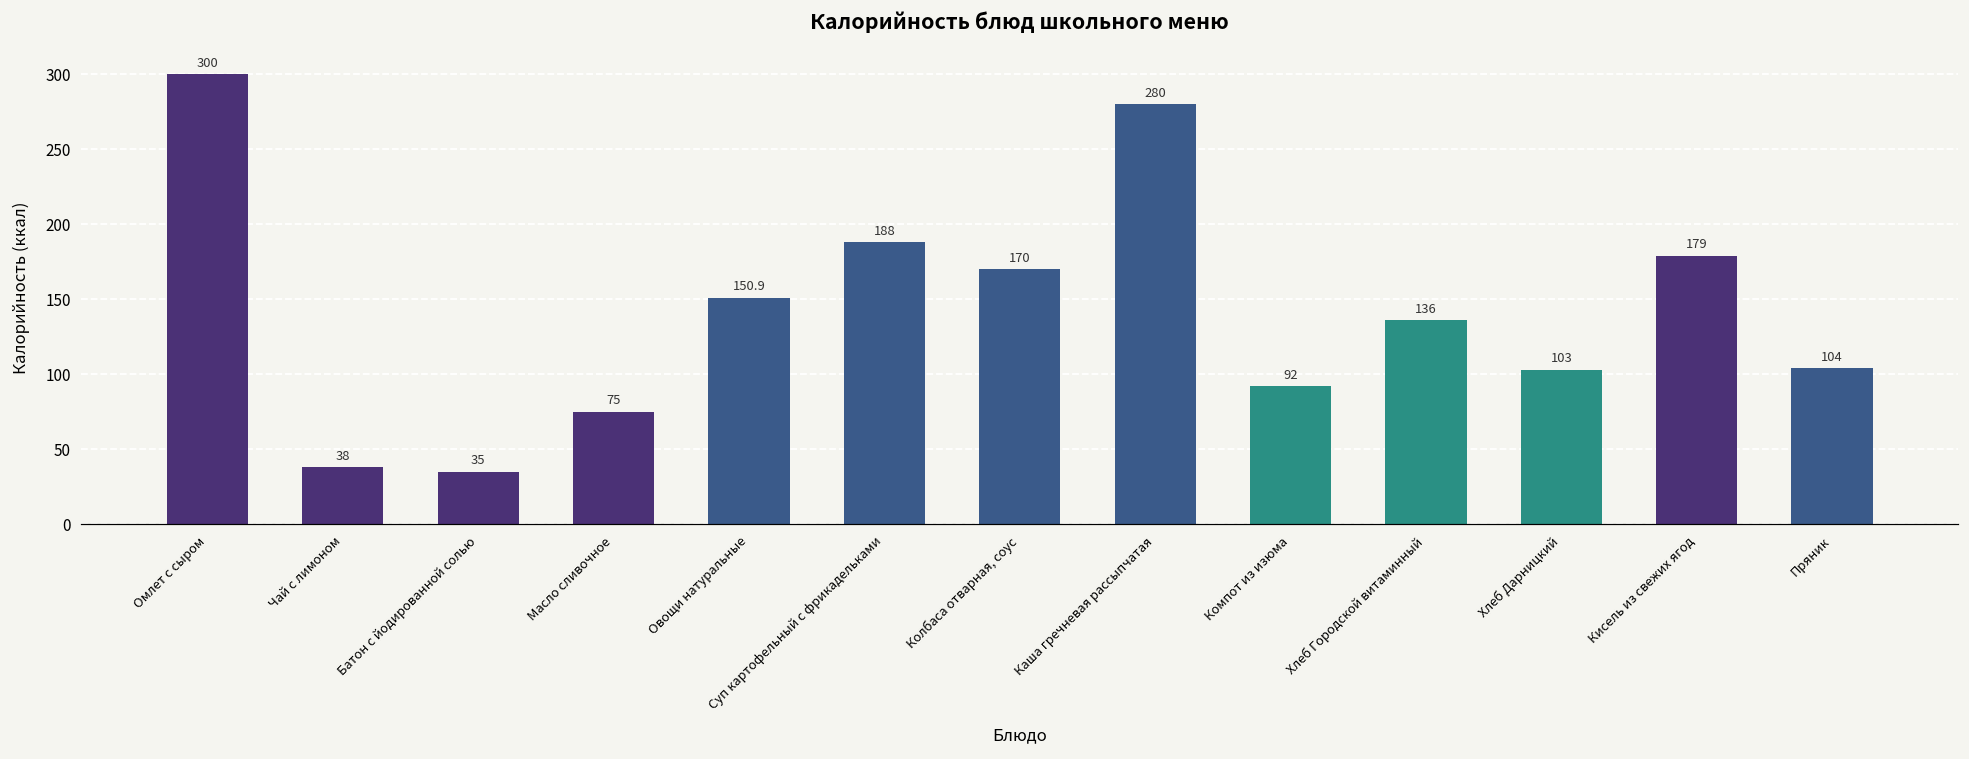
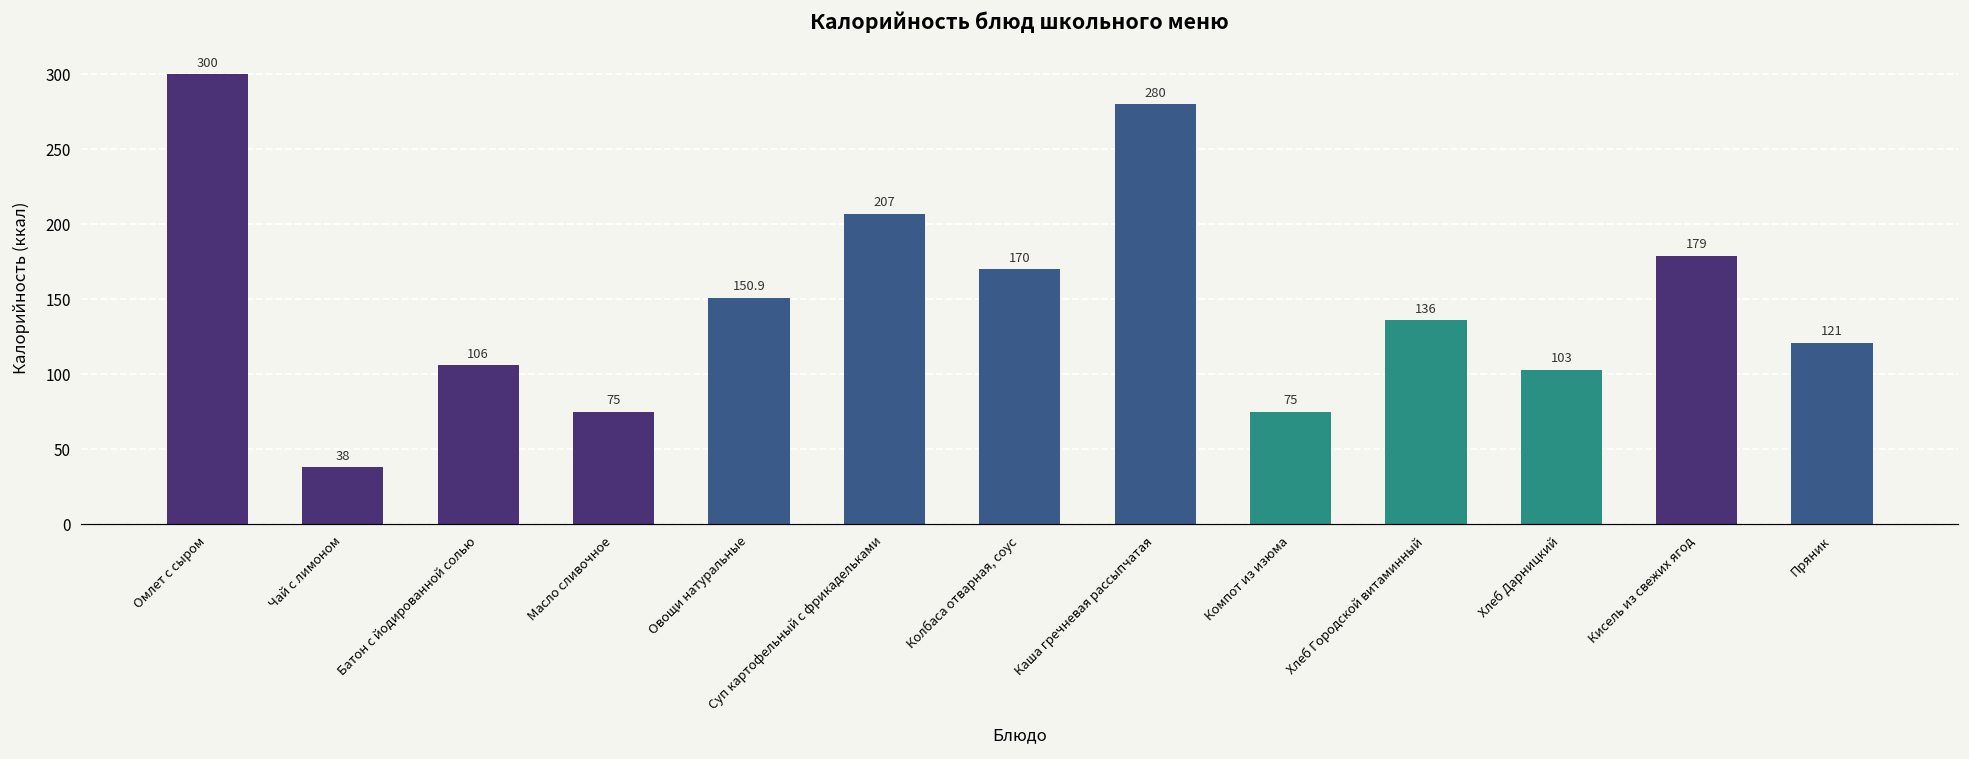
Батон с йодированной солью: 35 -> 106
Суп картофельный с фрикадельками: 188 -> 207
Компот из изюма: 92 -> 75
Пряник: 104 -> 121
